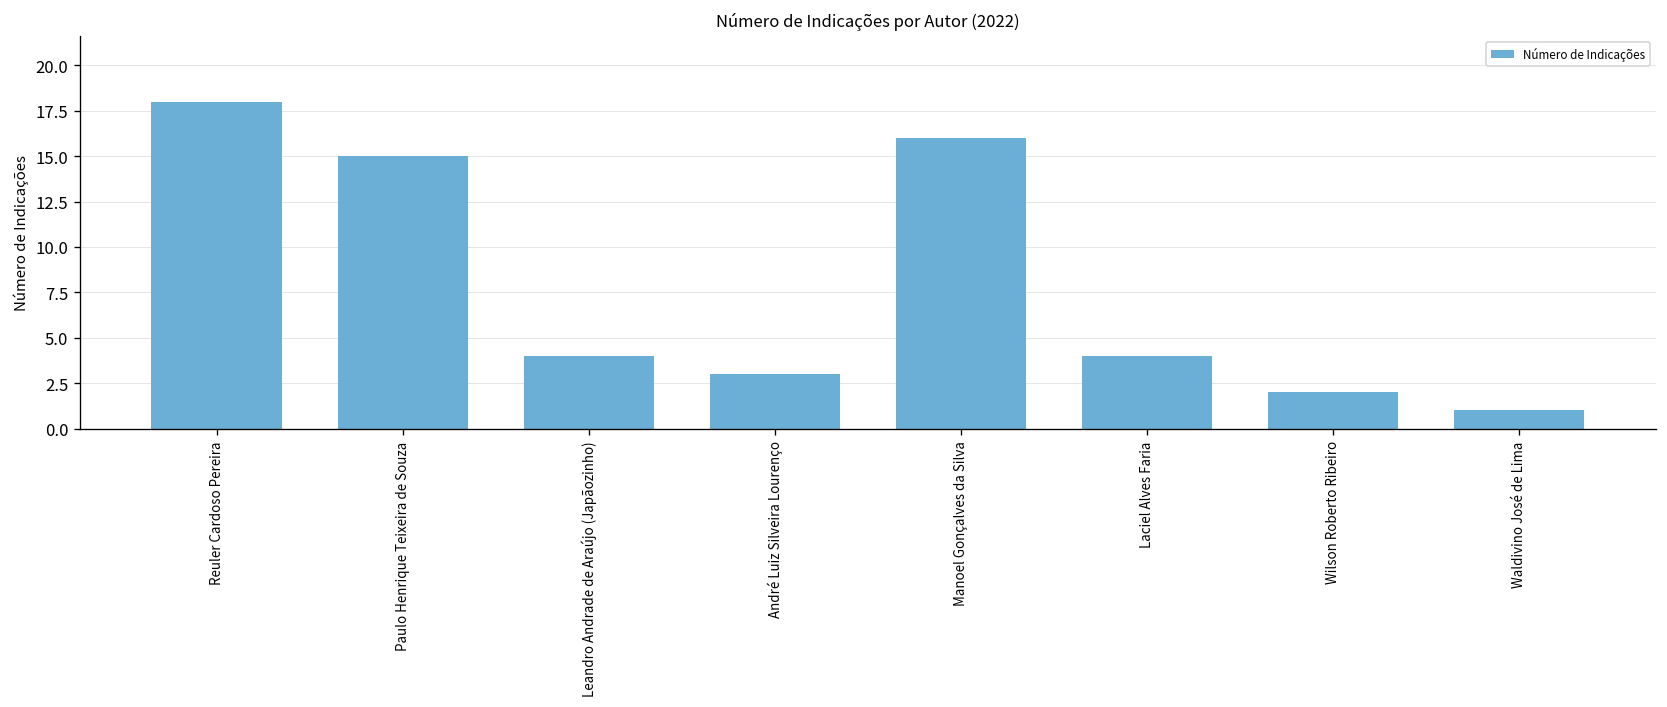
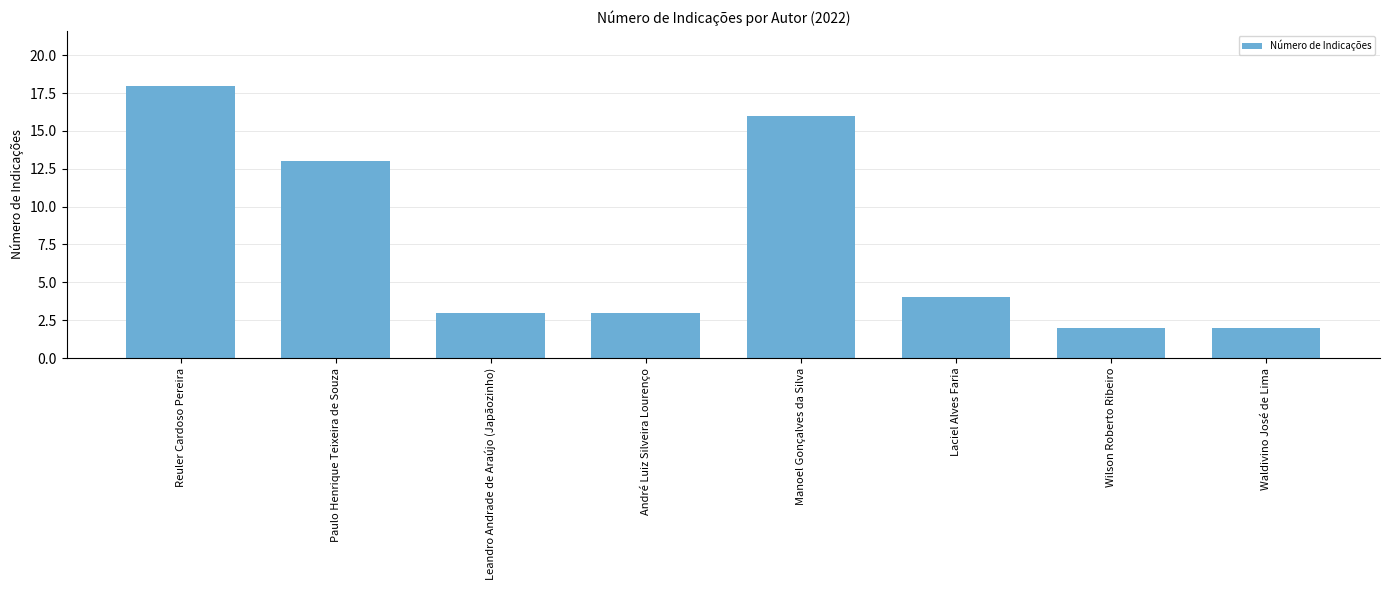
Paulo Henrique Teixeira de Souza: 15 -> 13
Leandro Andrade de Araújo (Japãozinho): 4 -> 3
Waldivino José de Lima: 1 -> 2
